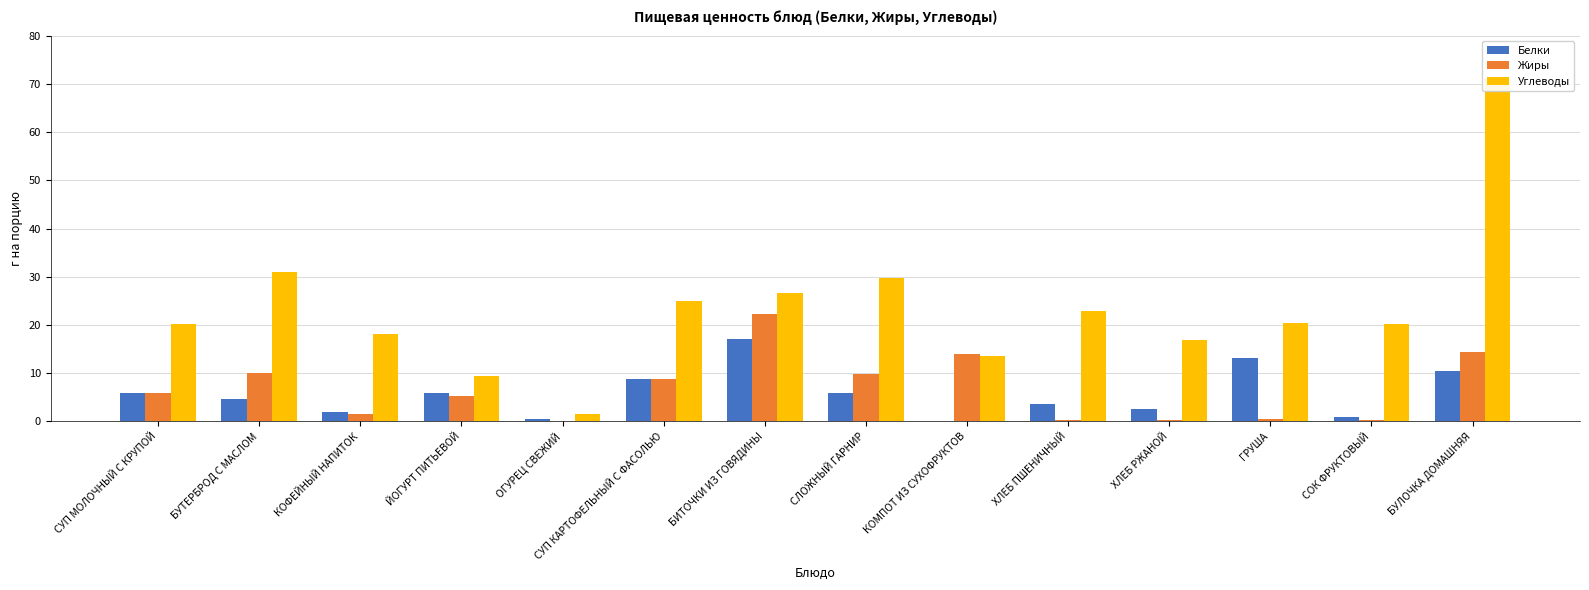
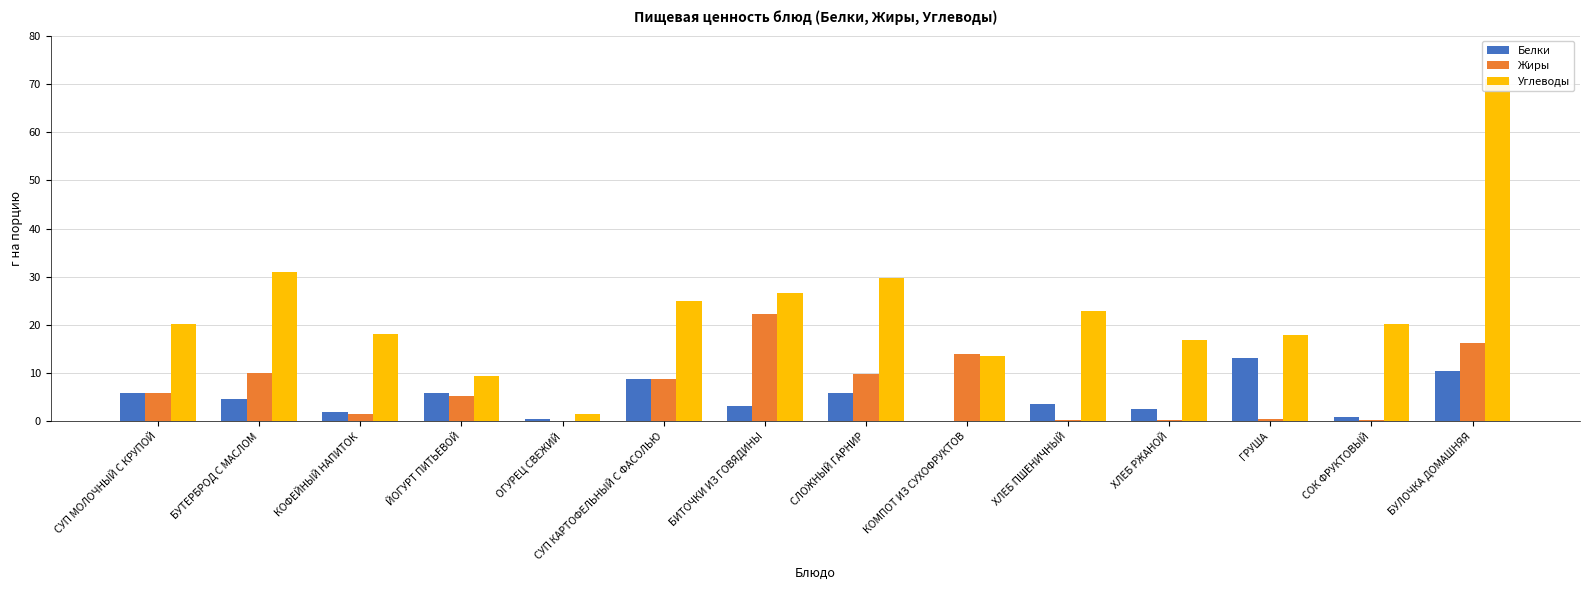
Белки, БИТОЧКИ ИЗ ГОВЯДИНЫ: 17 -> 3
Углеводы, ГРУША: 20 -> 18
Жиры, БУЛОЧКА ДОМАШНЯЯ: 14 -> 16
